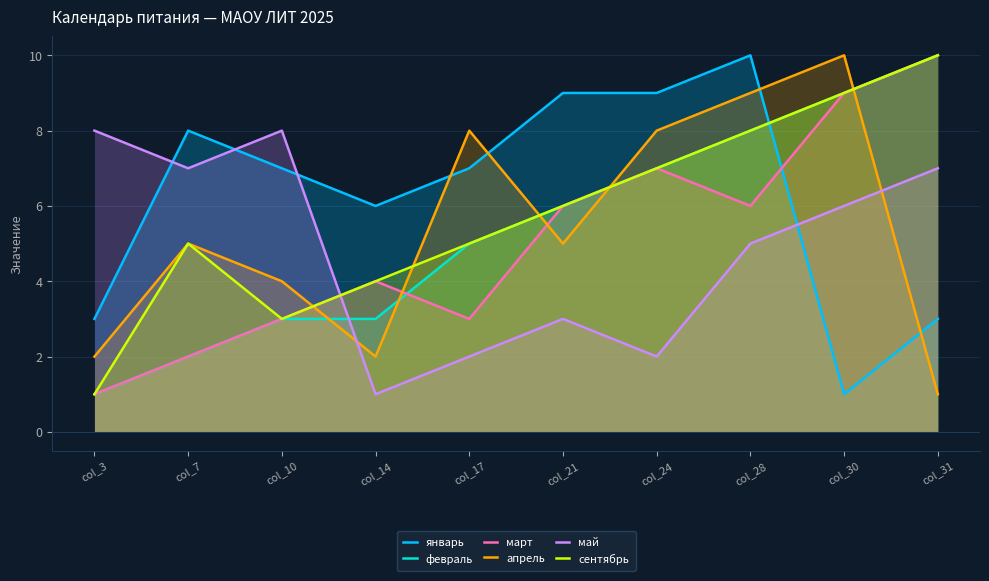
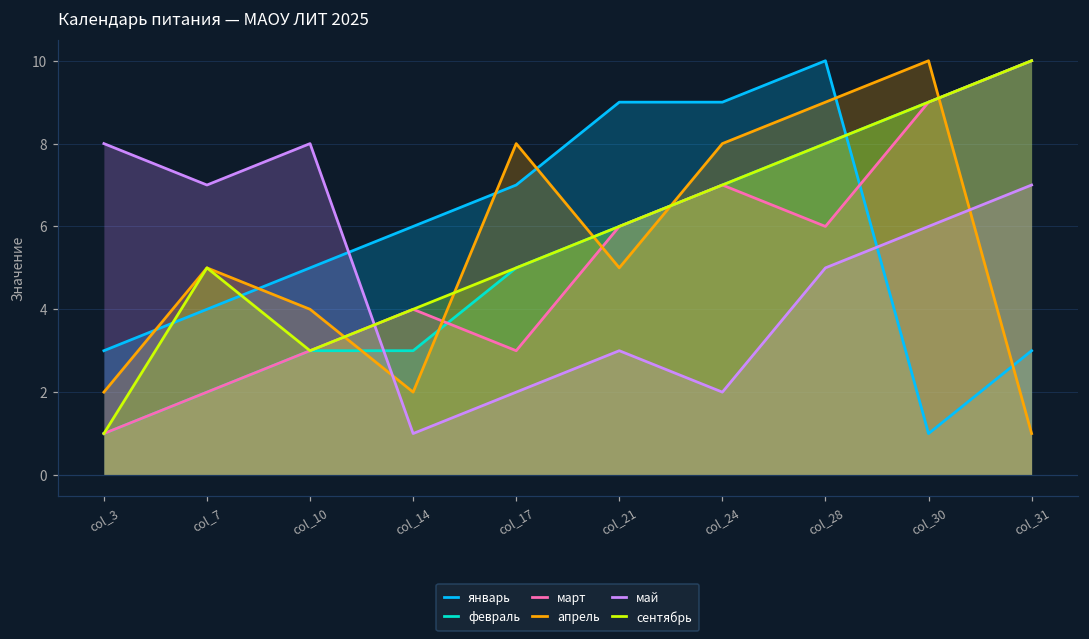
январь, col_7: 8 -> 4
январь, col_10: 7 -> 5
